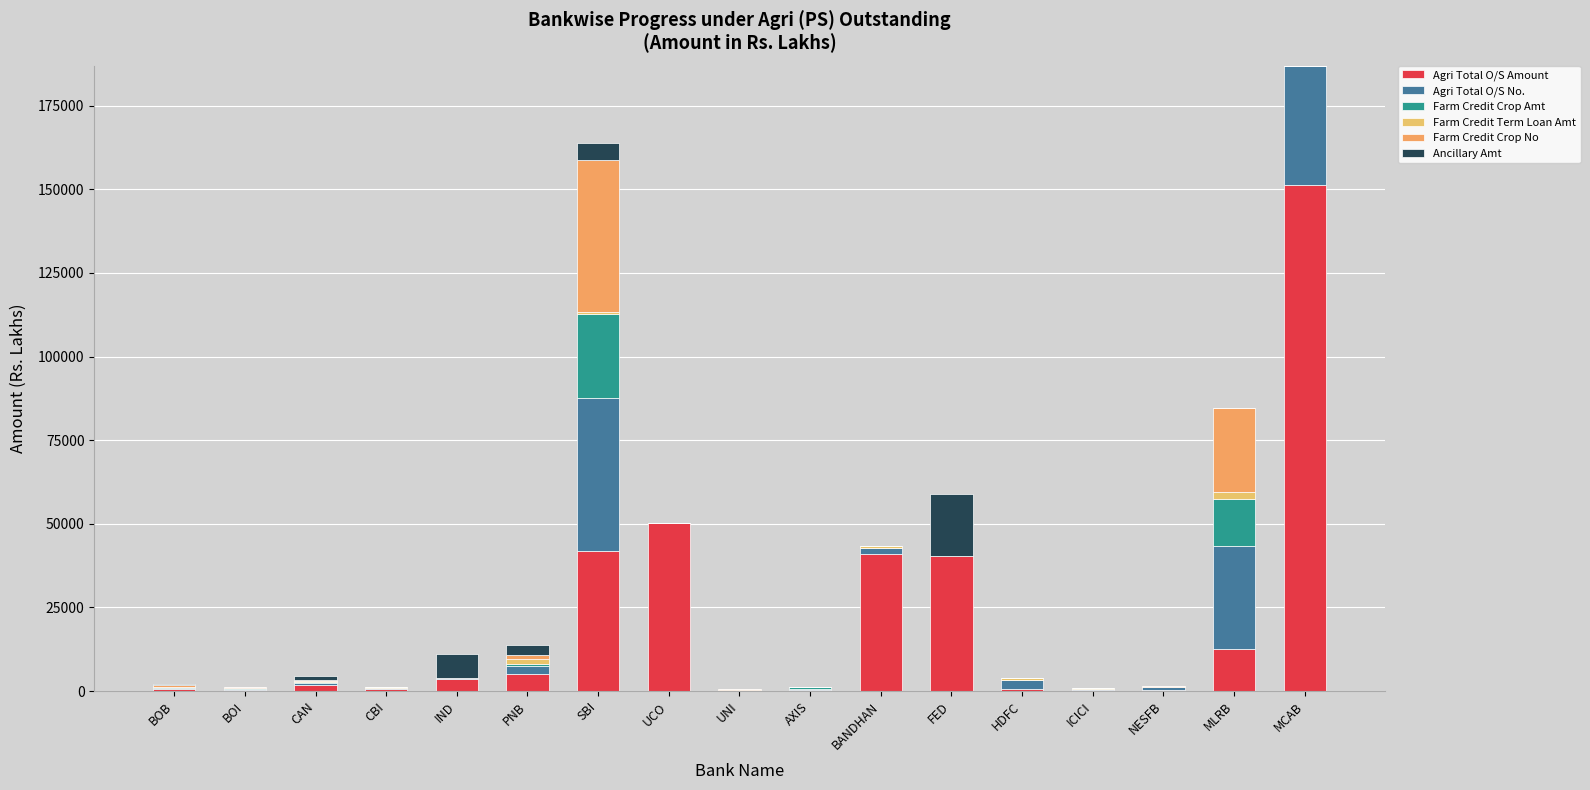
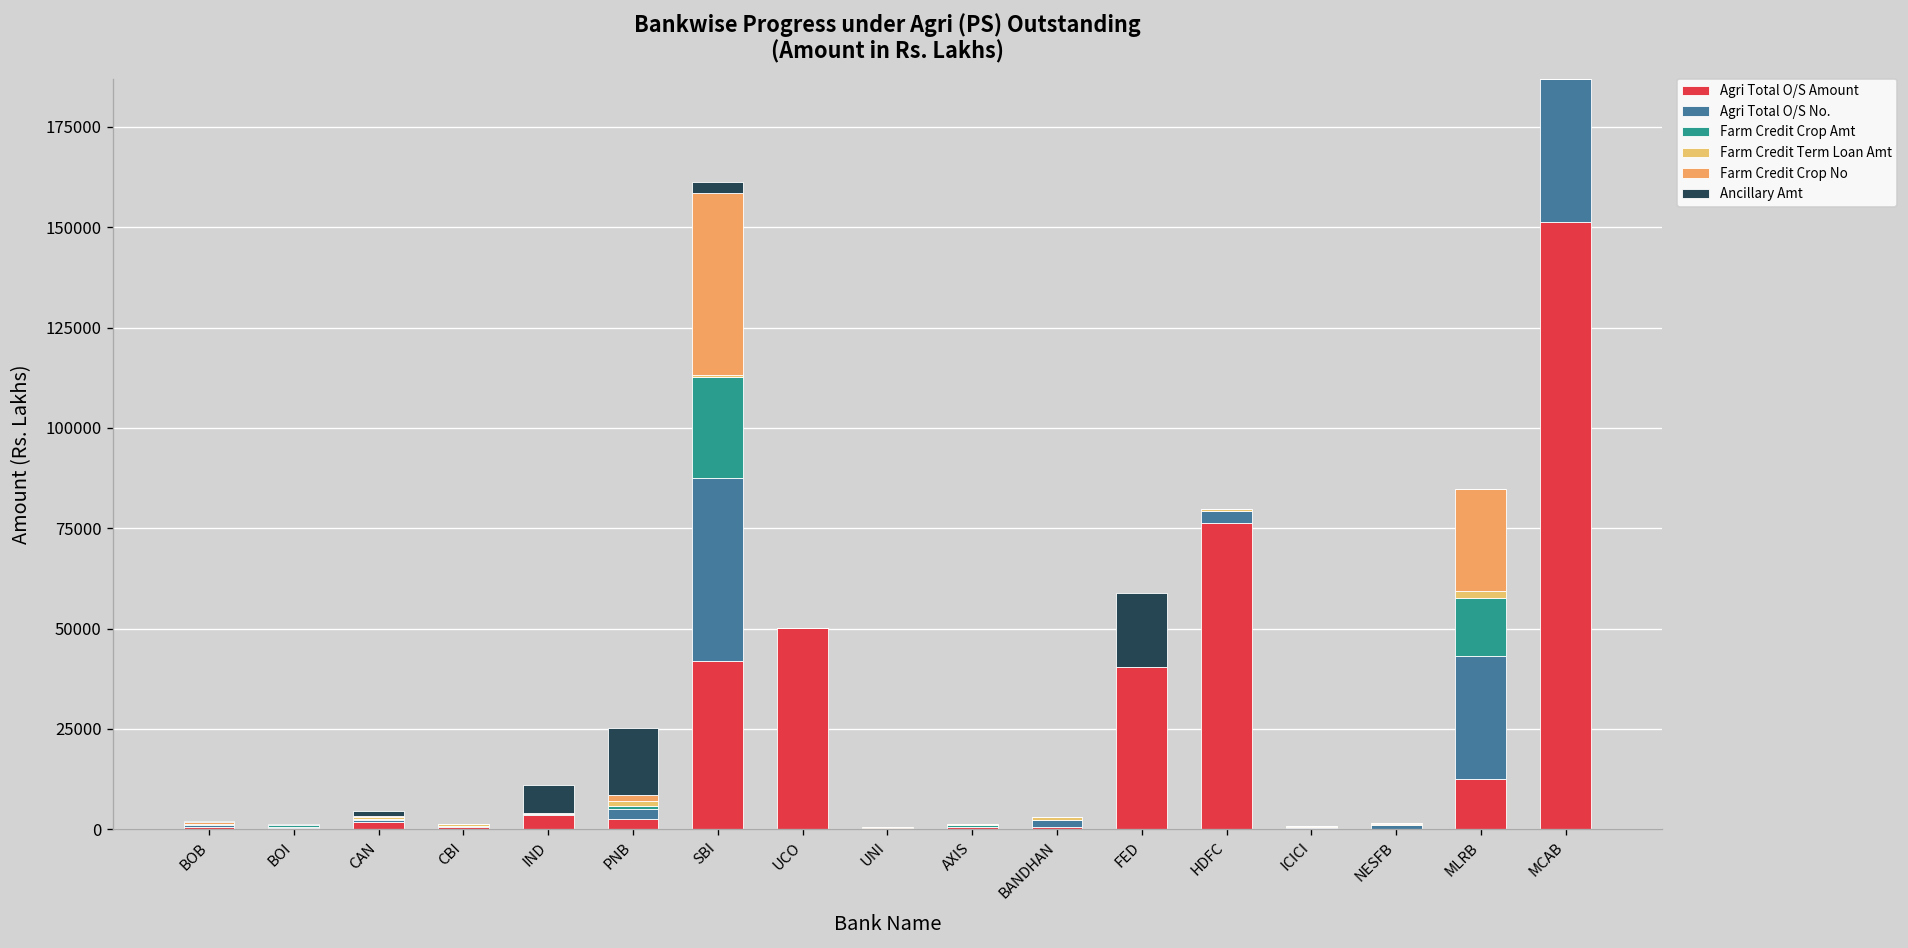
Agri Total O/S Amount, PNB: 5000 -> 3000
Ancillary Amt, PNB: 3000 -> 17000
Ancillary Amt, SBI: 5000 -> 3000
Agri Total O/S Amount, BANDHAN: 41000 -> 1000
Agri Total O/S Amount, HDFC: 0 -> 76000
